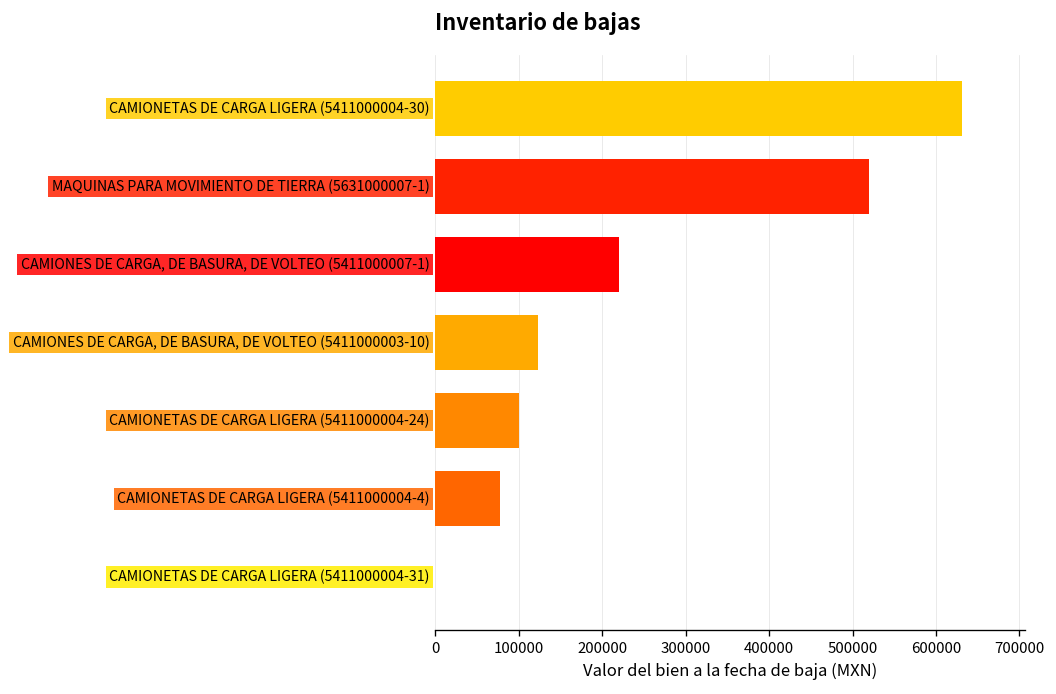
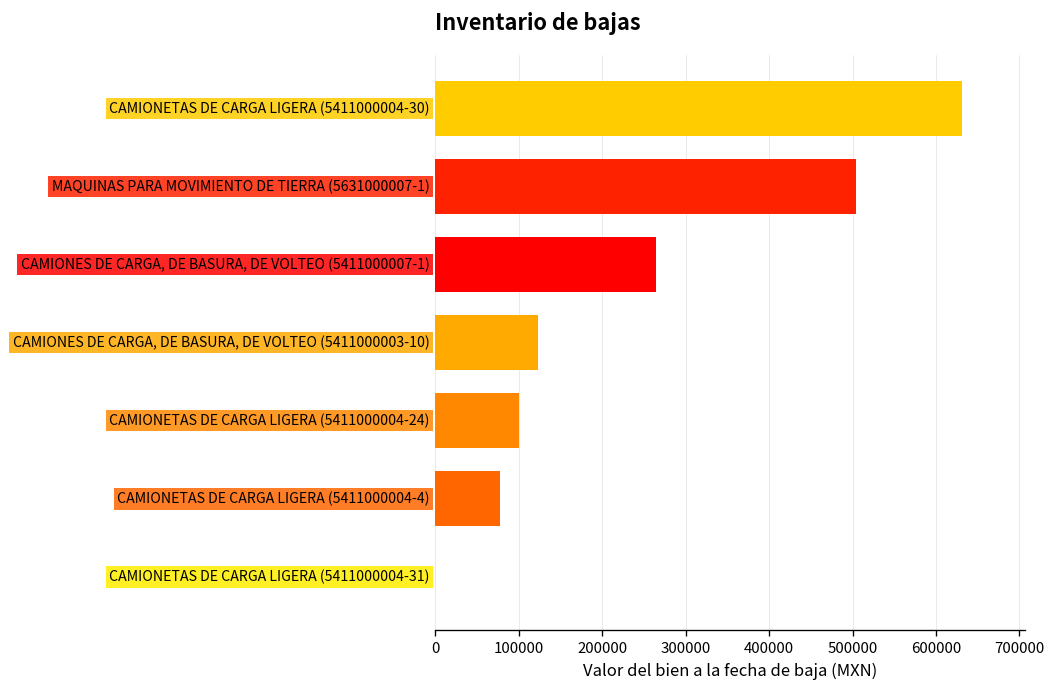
MAQUINAS PARA MOVIMIENTO DE TIERRA (5631000007-1): 520000 -> 500000
CAMIONES DE CARGA, DE BASURA, DE VOLTEO (5411000007-1): 220000 -> 260000
